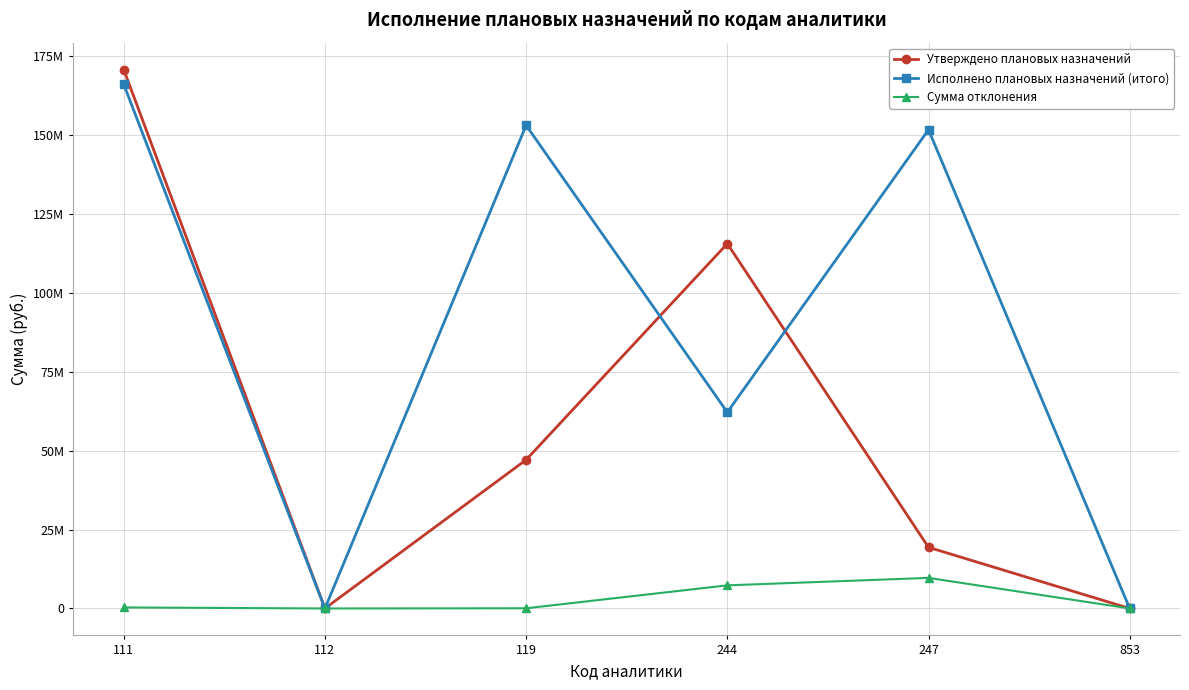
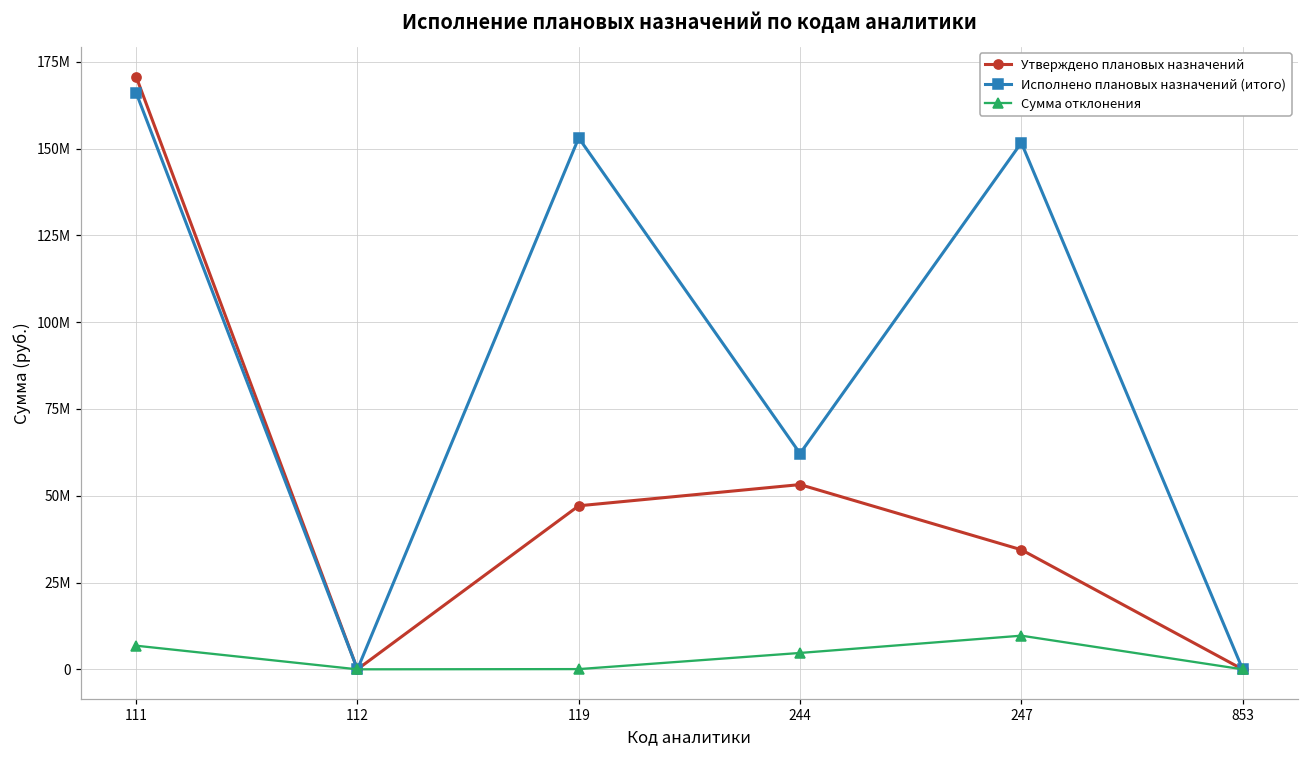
Сумма отклонения, 111: 0 -> 7000000
Утверждено плановых назначений, 244: 116000000 -> 53000000
Сумма отклонения, 244: 7000000 -> 5000000
Утверждено плановых назначений, 247: 19000000 -> 34000000
